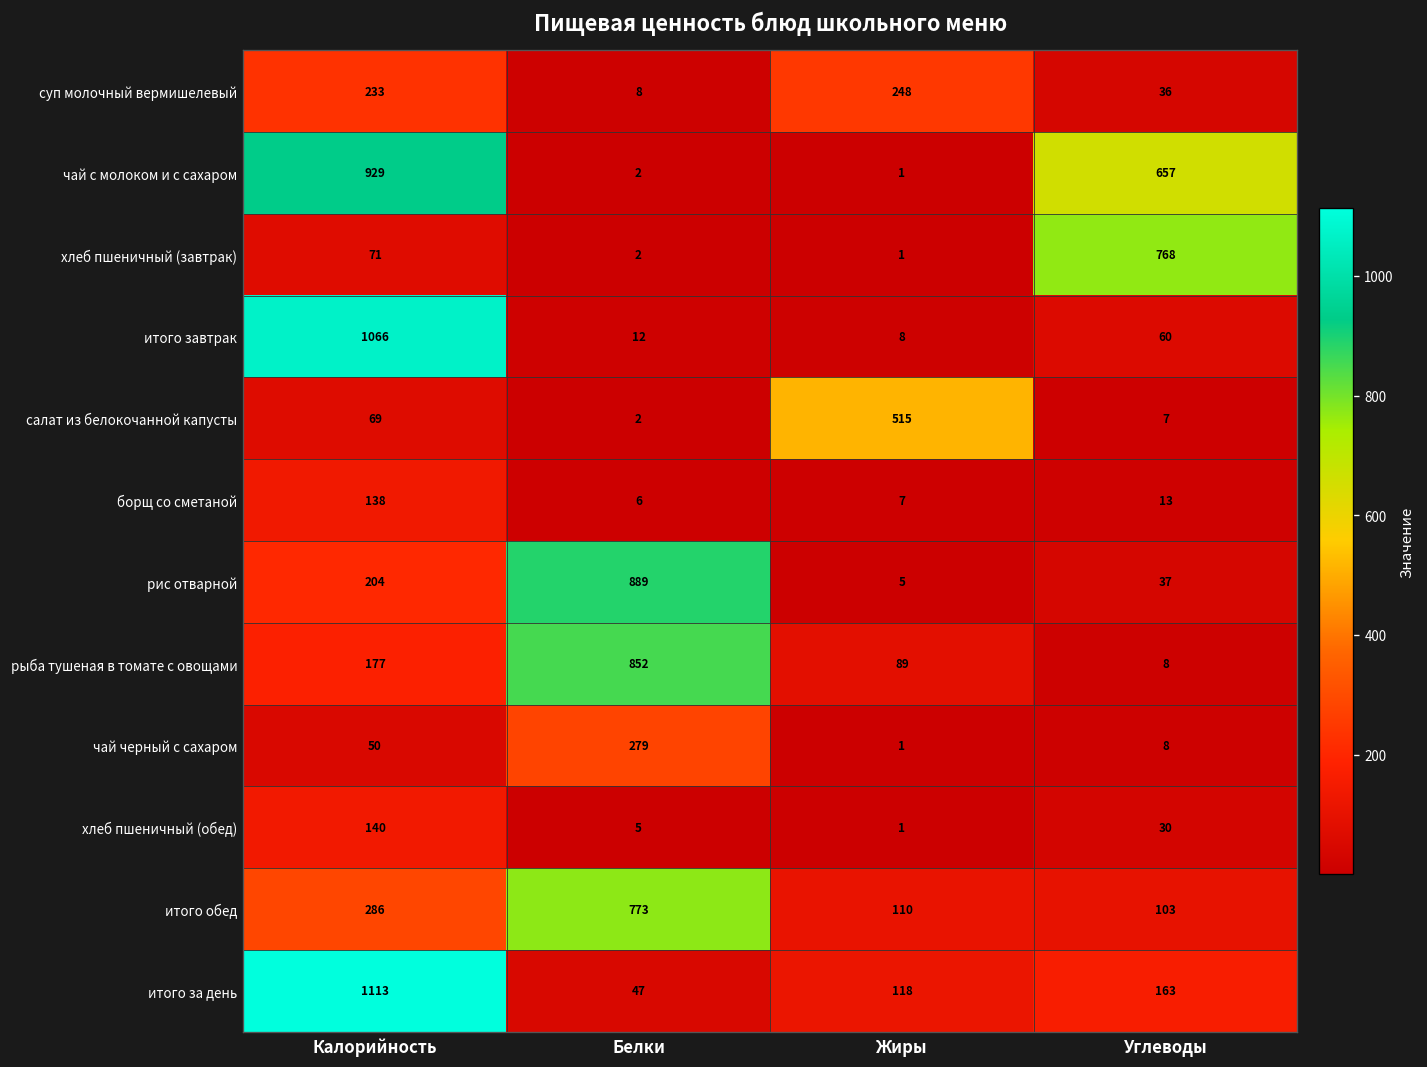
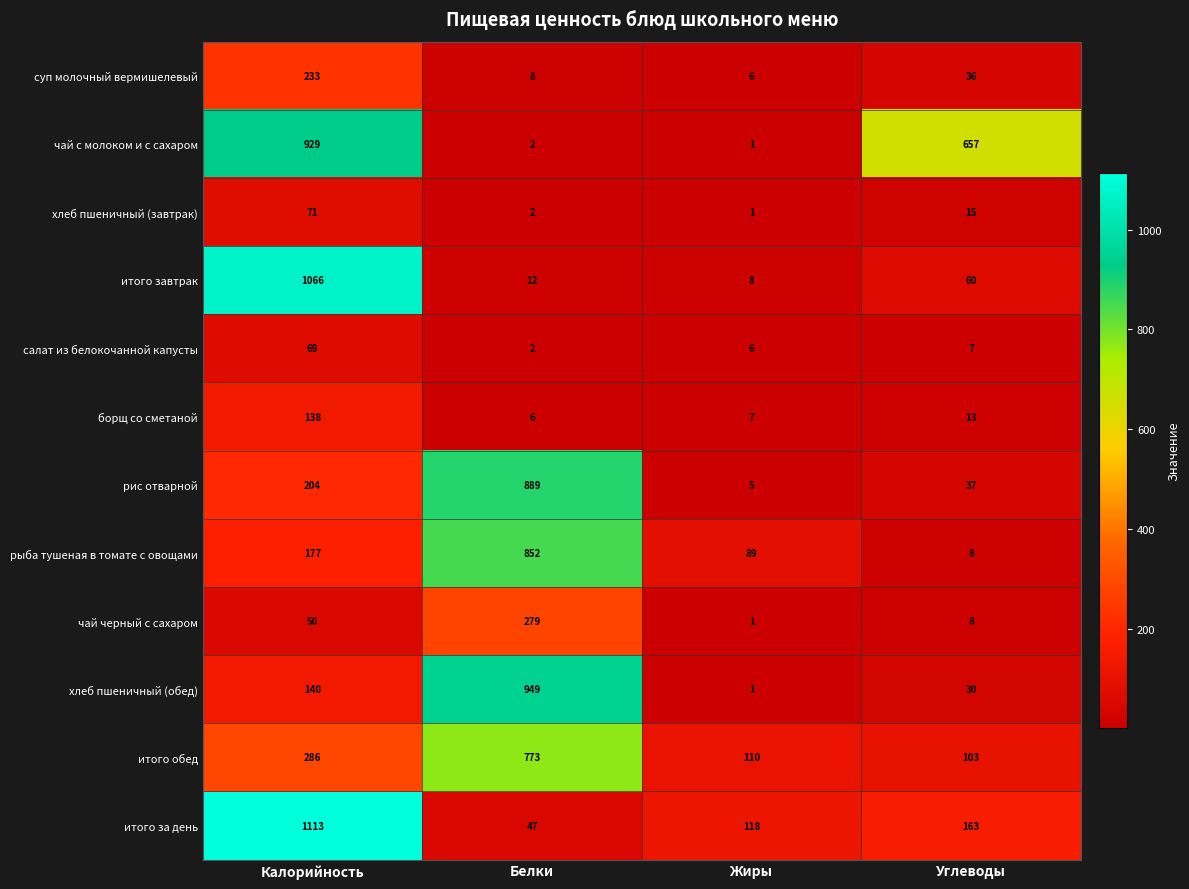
суп молочный вермишелевый, Жиры: 248 -> 6
хлеб пшеничный (завтрак), Углеводы: 768 -> 15
салат из белокочанной капусты, Жиры: 515 -> 6
хлеб пшеничный (обед), Белки: 5 -> 949
